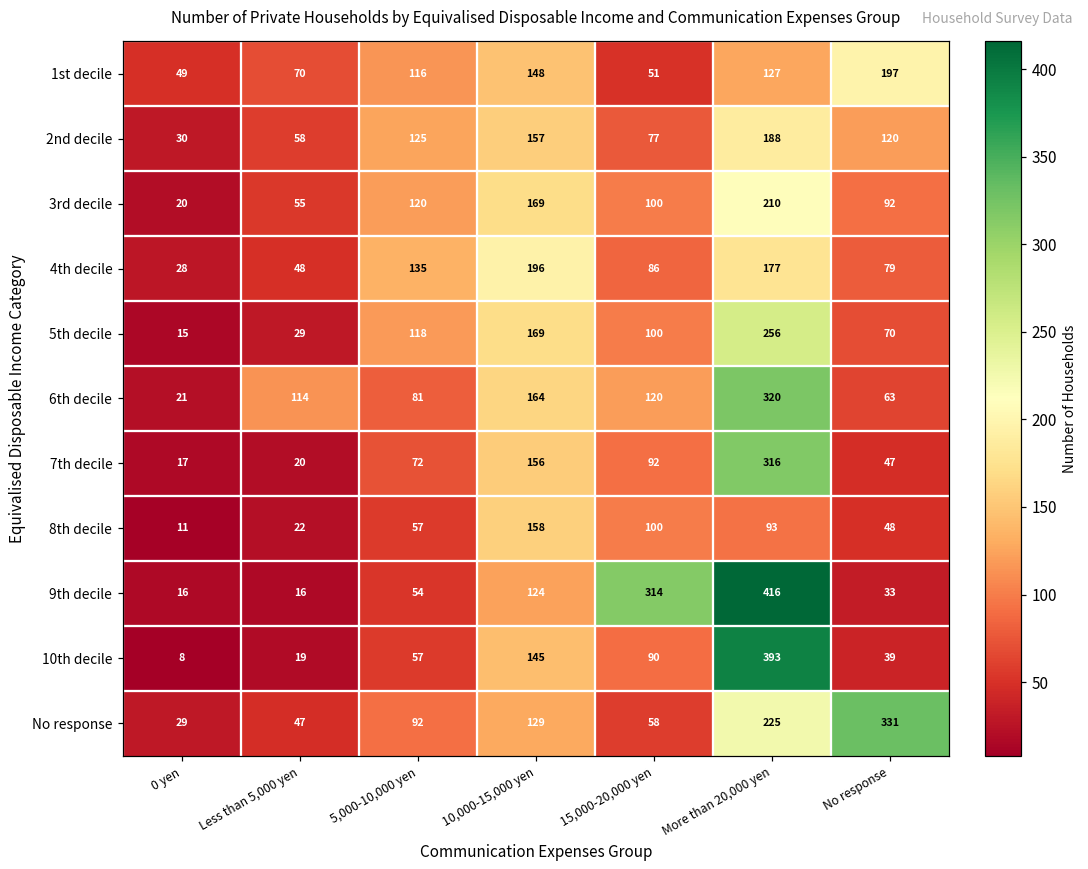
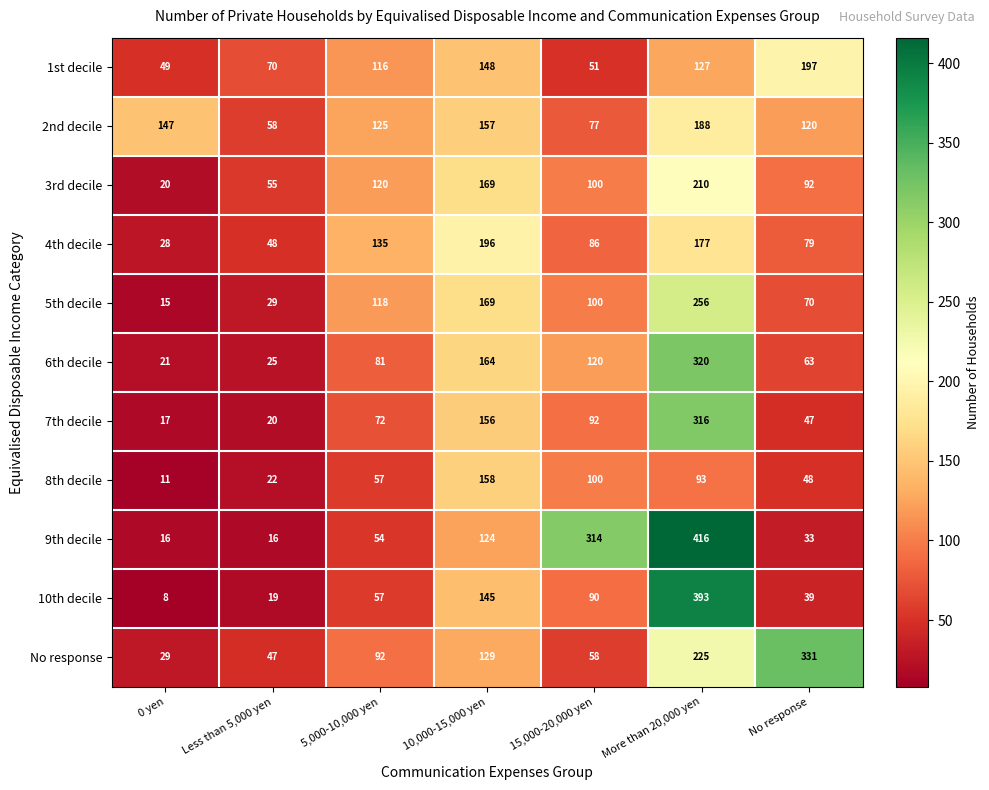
2nd decile, 0 yen: 30 -> 147
6th decile, Less than 5,000 yen: 114 -> 25
